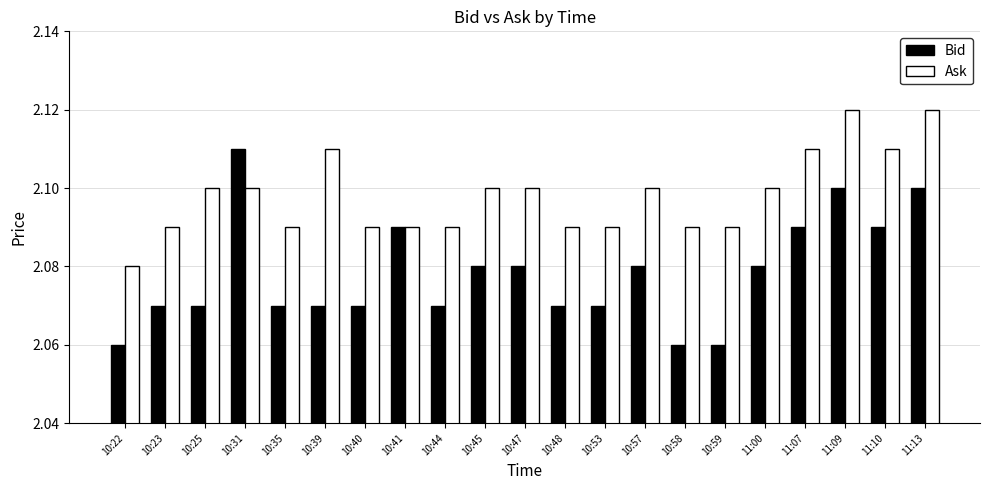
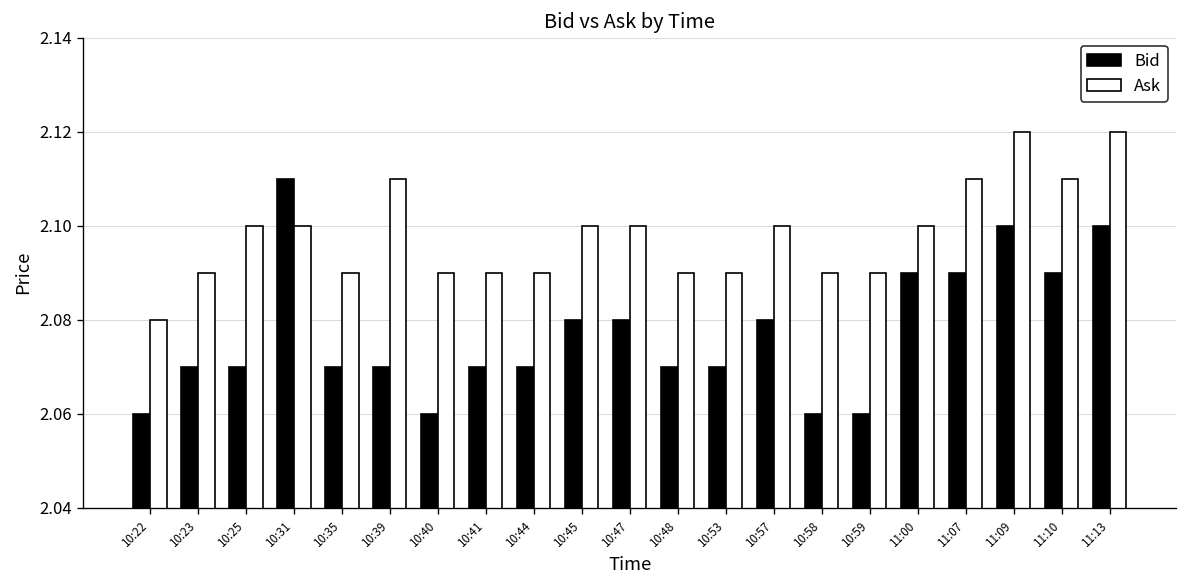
Bid, 10:40: 2.07 -> 2.06
Bid, 10:41: 2.09 -> 2.07
Bid, 11:00: 2.08 -> 2.09
